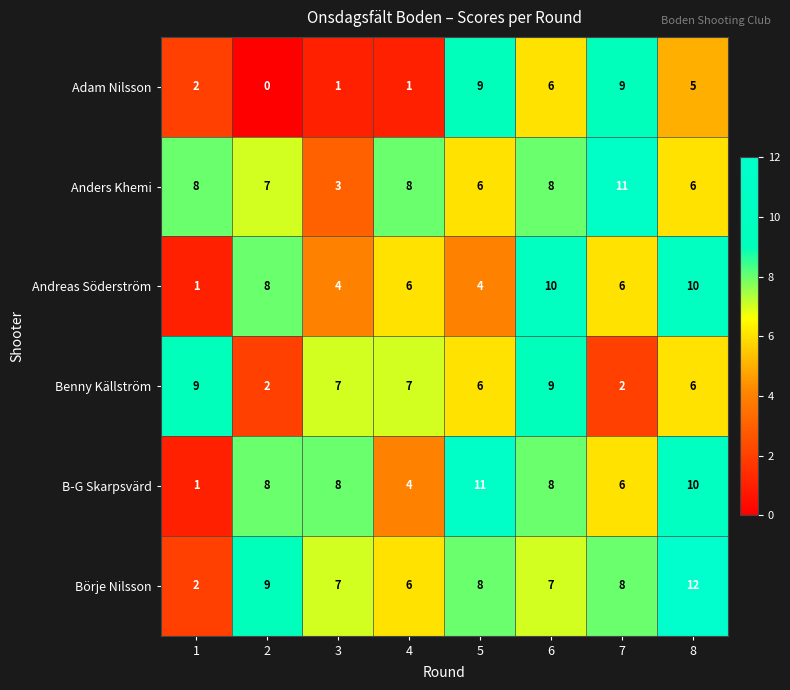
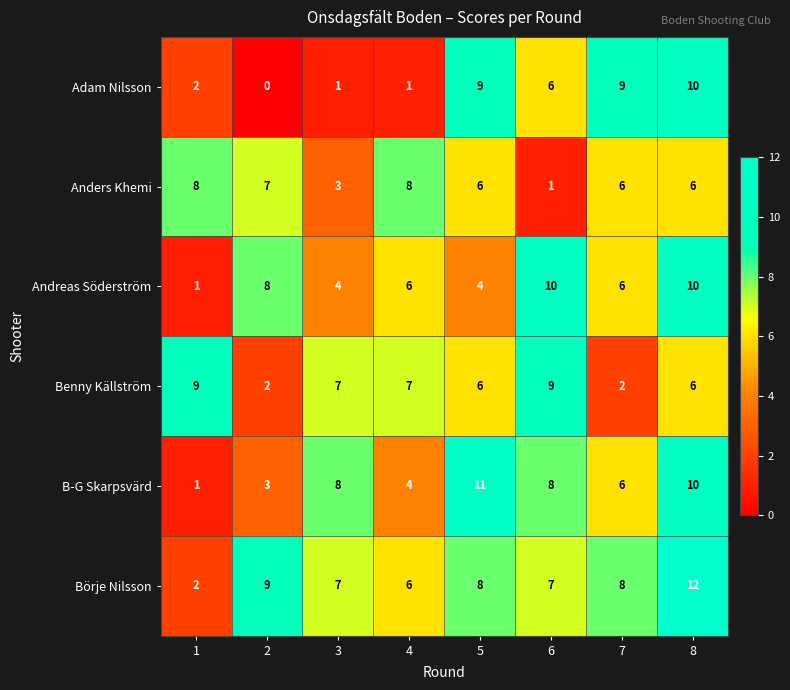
Adam Nilsson, 8: 5 -> 10
Anders Khemi, 6: 8 -> 1
Anders Khemi, 7: 11 -> 6
B-G Skarpsvärd, 2: 8 -> 3
